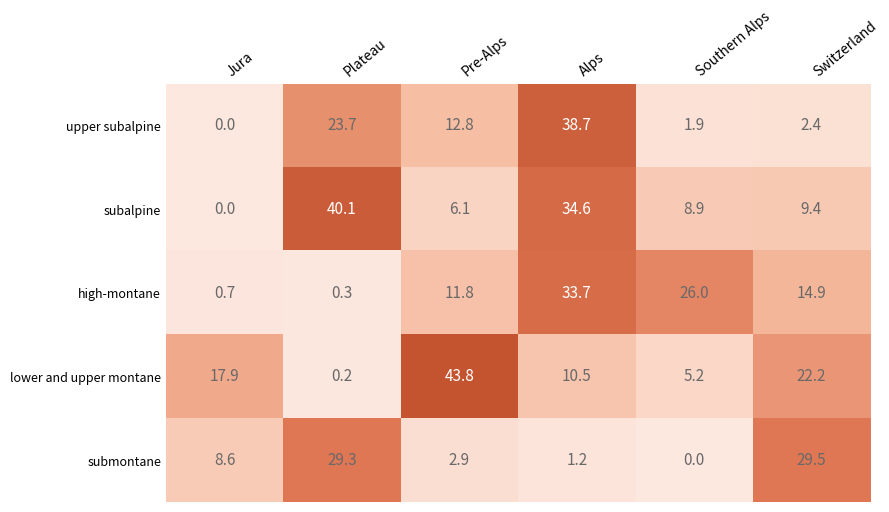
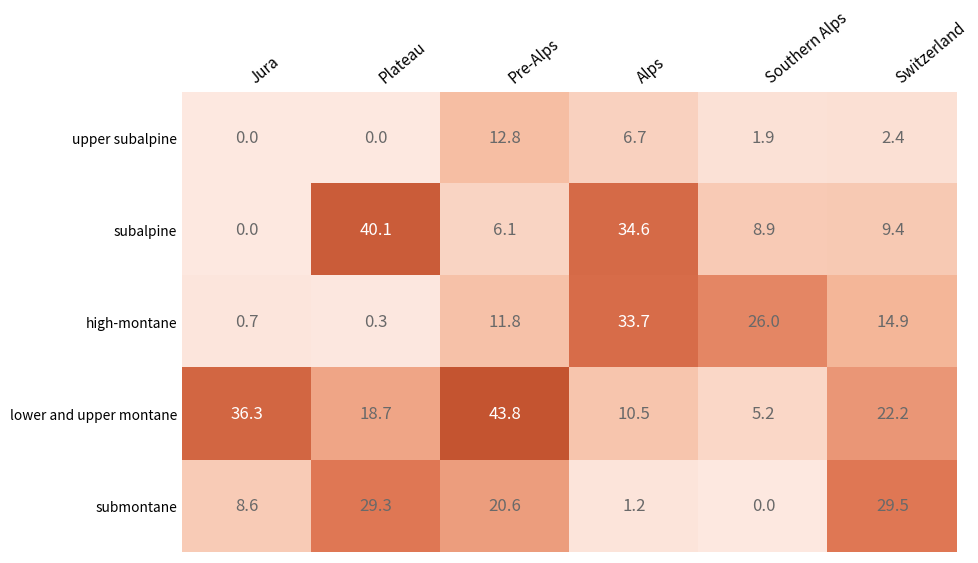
upper subalpine, Plateau: 23.7 -> 0.0
upper subalpine, Alps: 38.7 -> 6.7
lower and upper montane, Jura: 17.9 -> 36.3
lower and upper montane, Plateau: 0.2 -> 18.7
submontane, Pre-Alps: 2.9 -> 20.6
